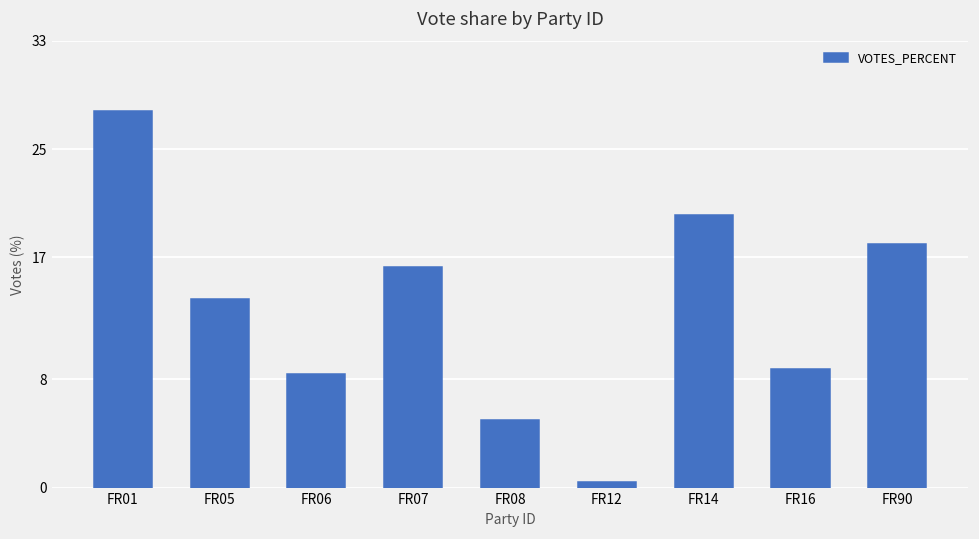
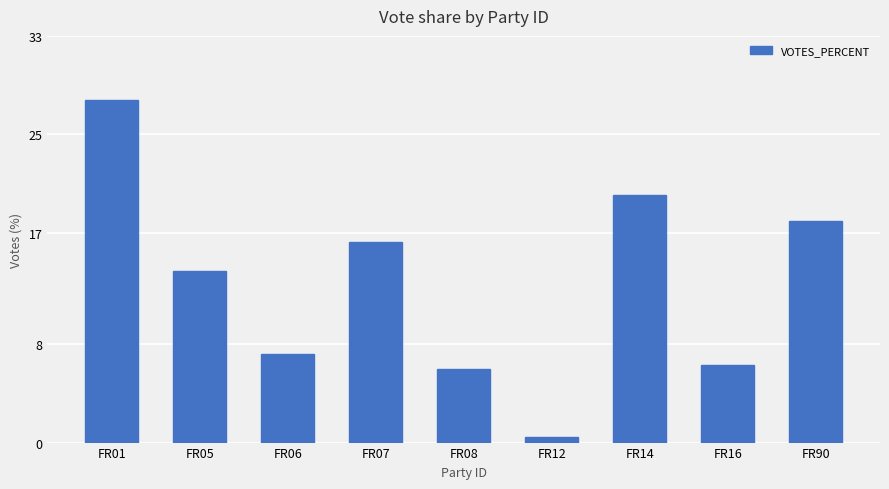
FR06: 8.4 -> 7.2
FR08: 5 -> 6
FR16: 8.8 -> 6.3
